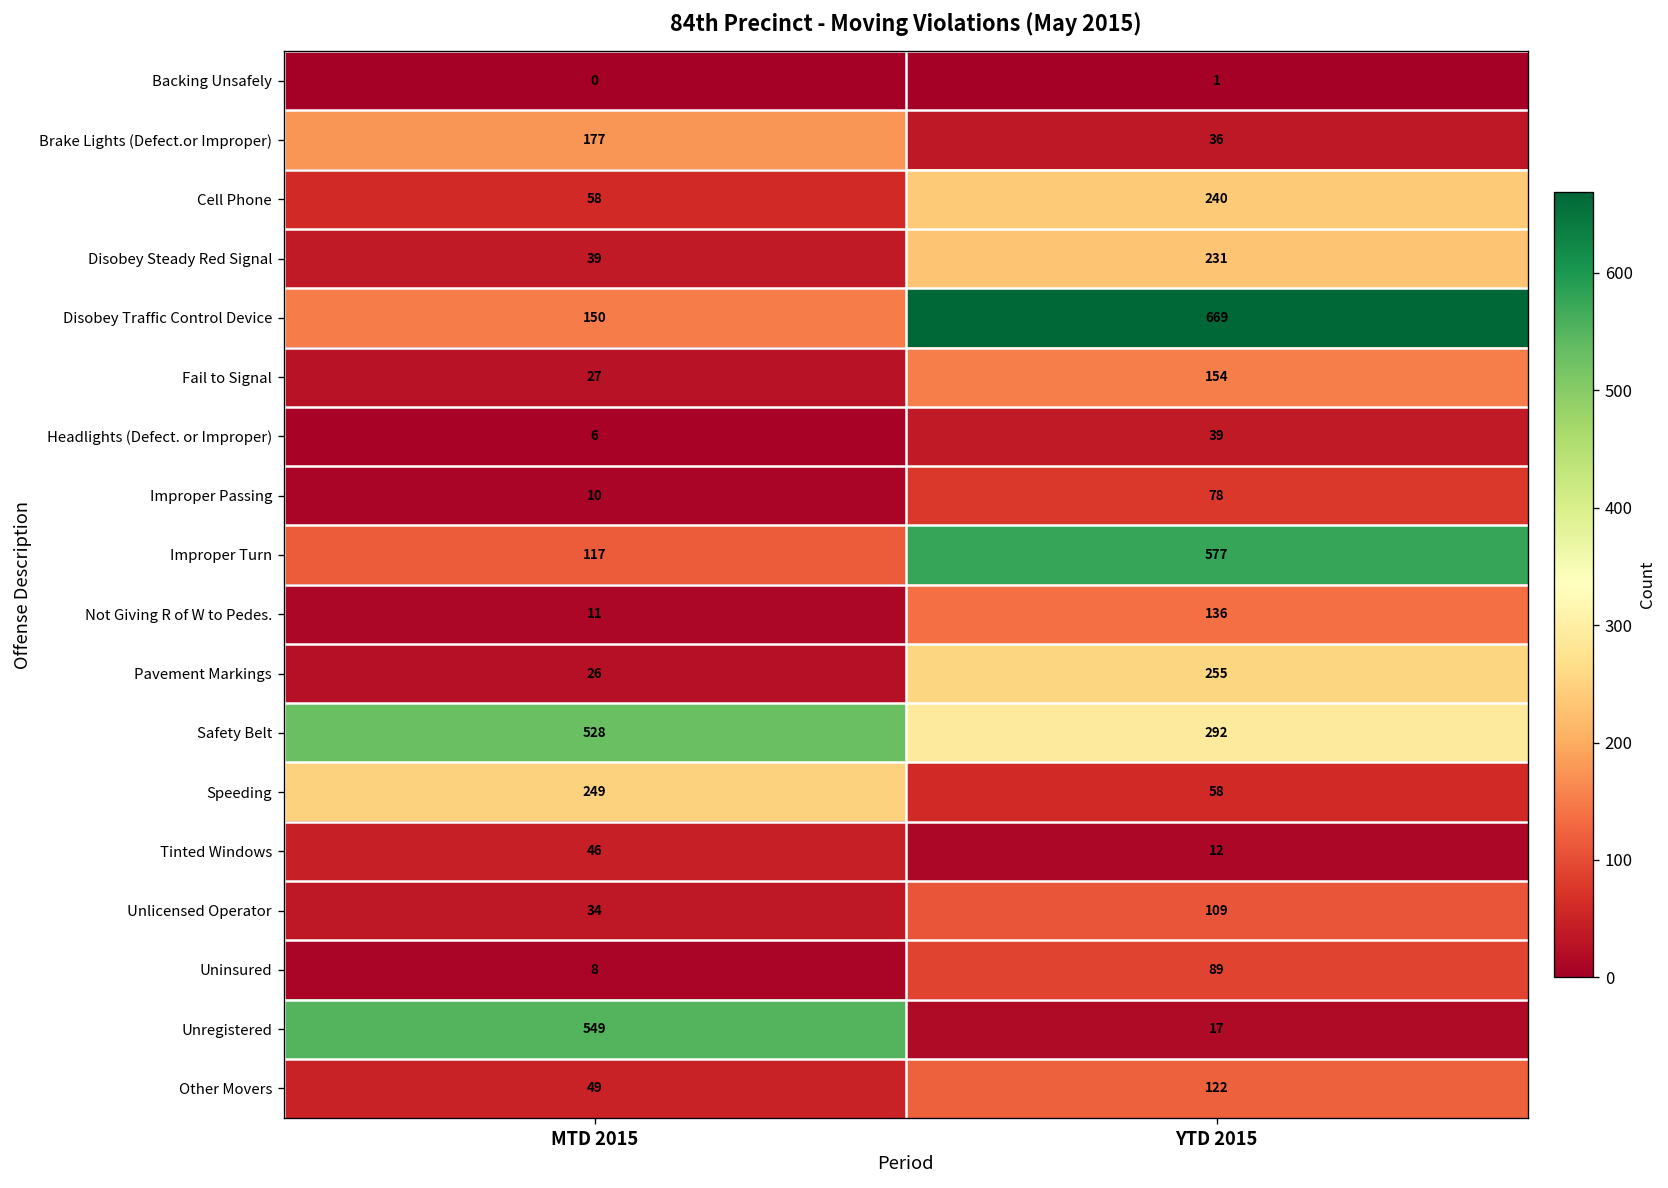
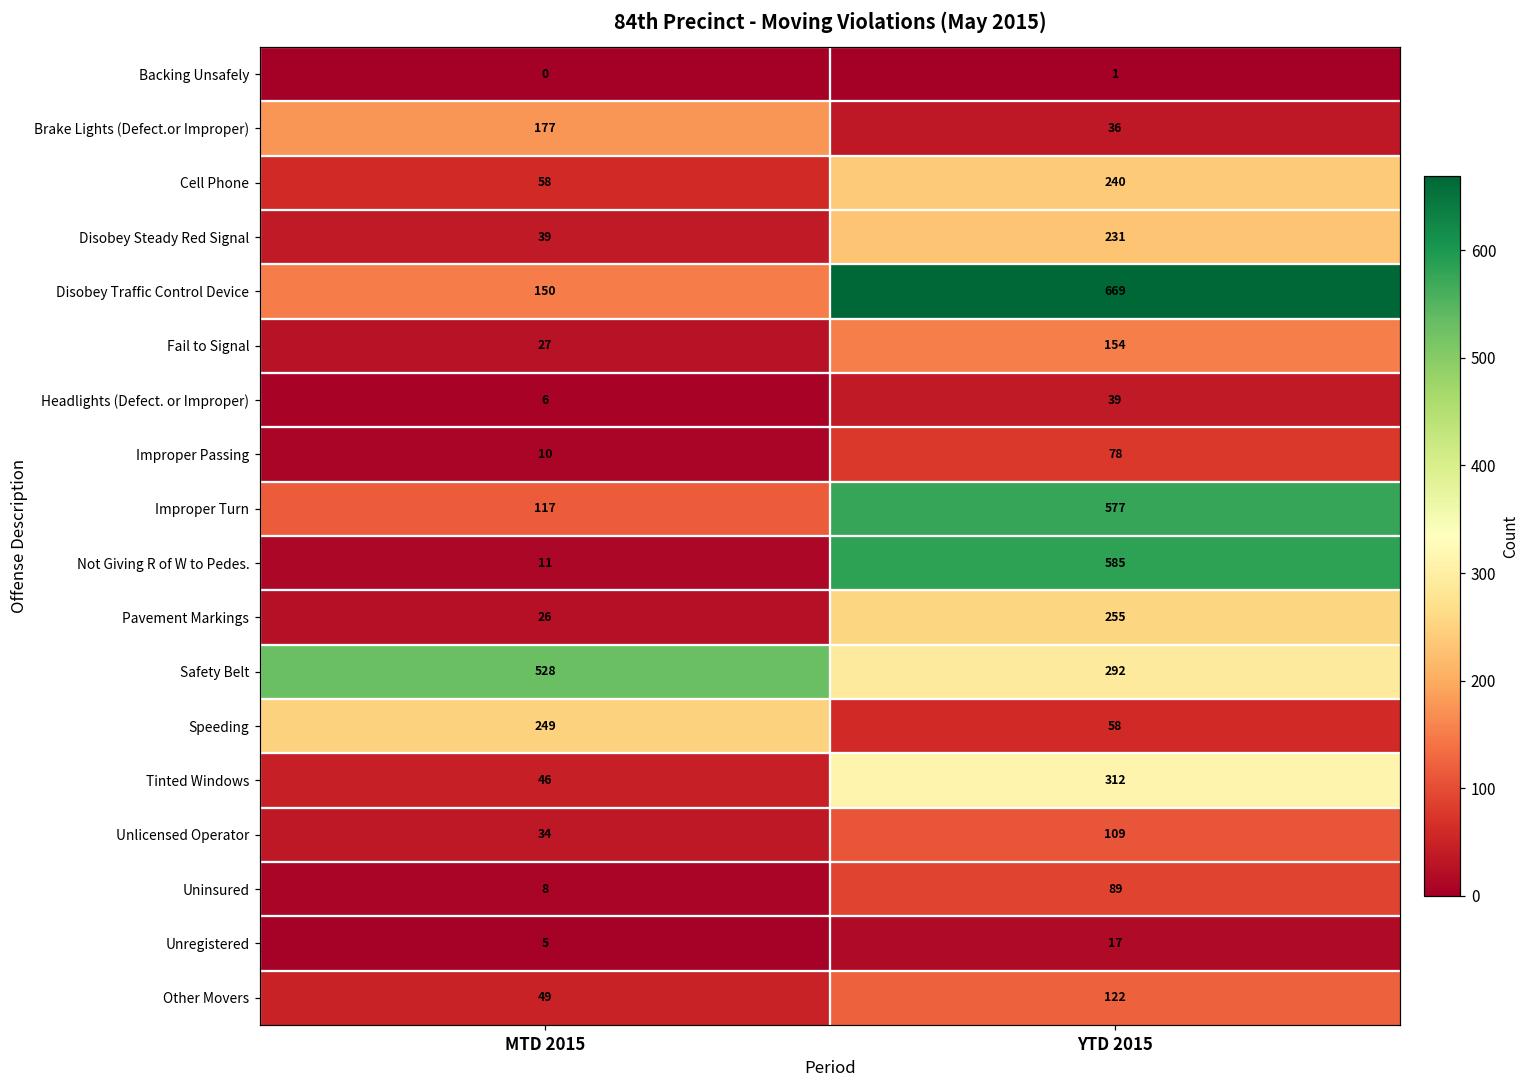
Not Giving R of W to Pedes., YTD 2015: 136 -> 585
Tinted Windows, YTD 2015: 12 -> 312
Unregistered, MTD 2015: 549 -> 5
